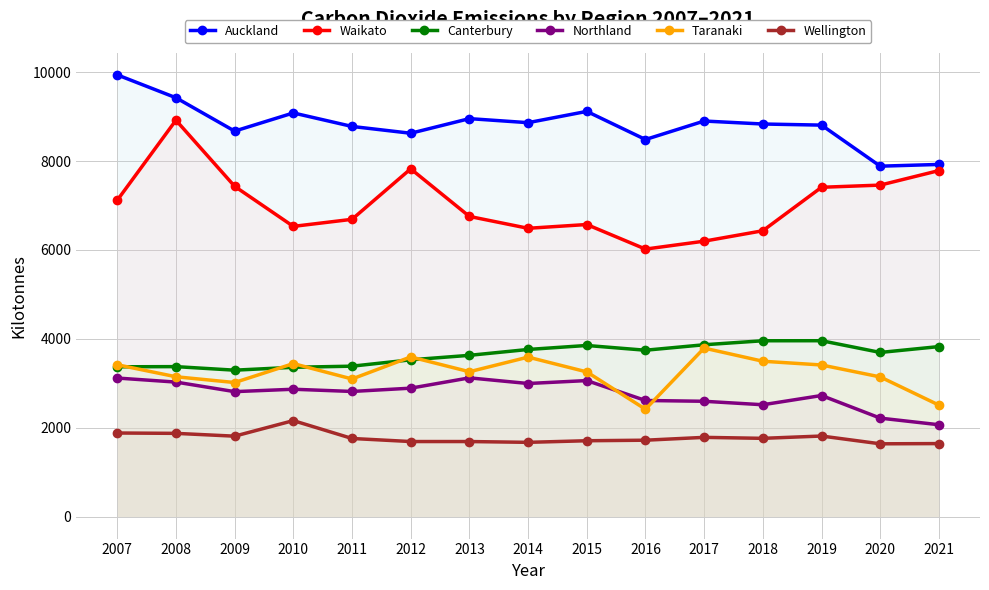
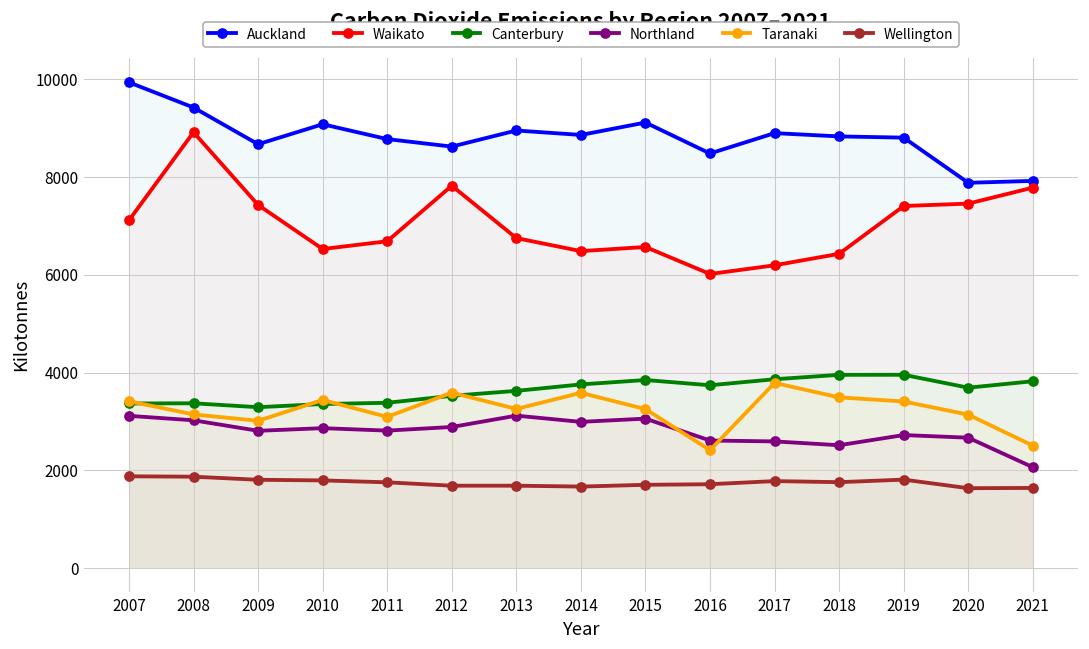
Wellington, 2010: 2200 -> 1800
Northland, 2020: 2200 -> 2700
